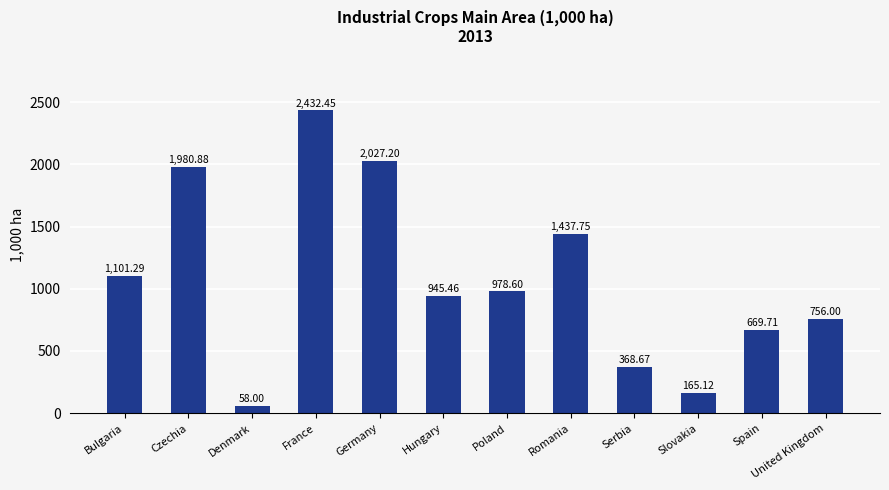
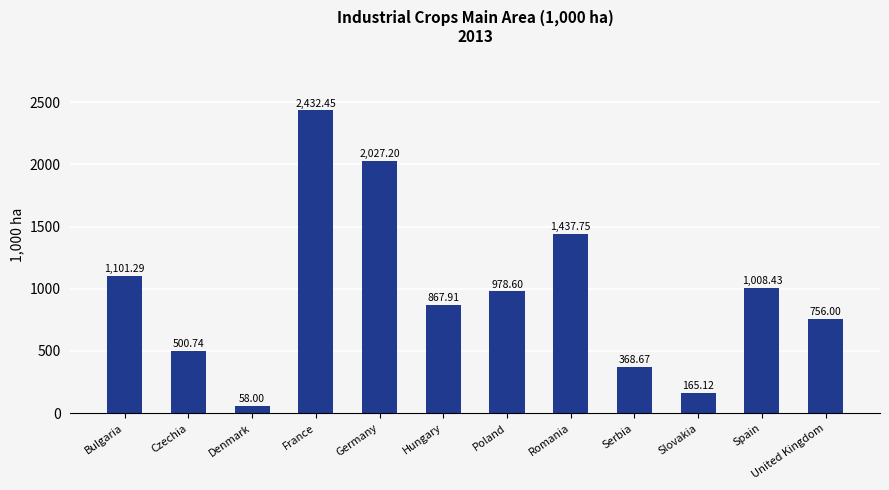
Czechia: 1,980.88 -> 500.74
Hungary: 945.46 -> 867.91
Spain: 669.71 -> 1,008.43
